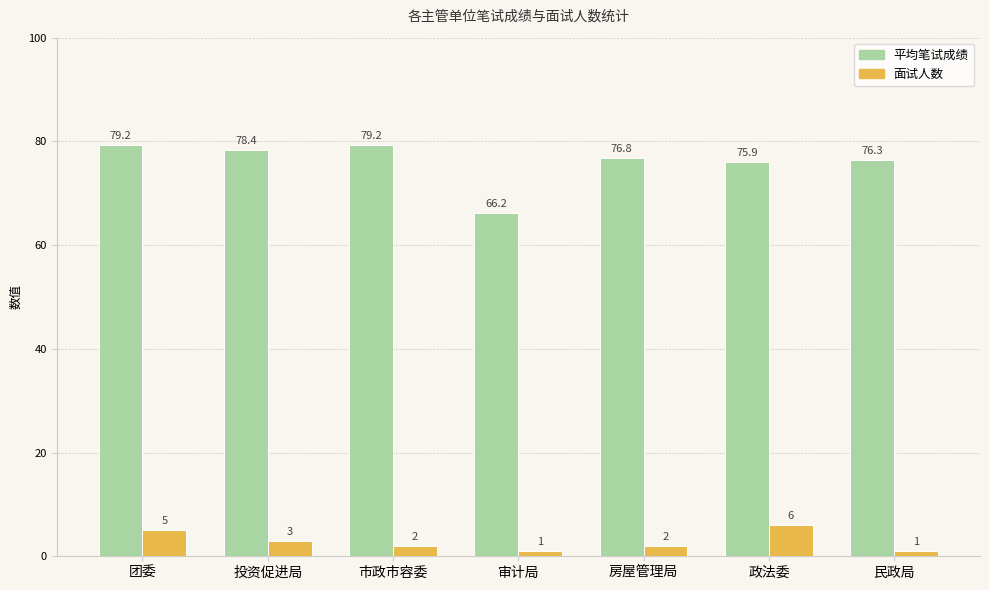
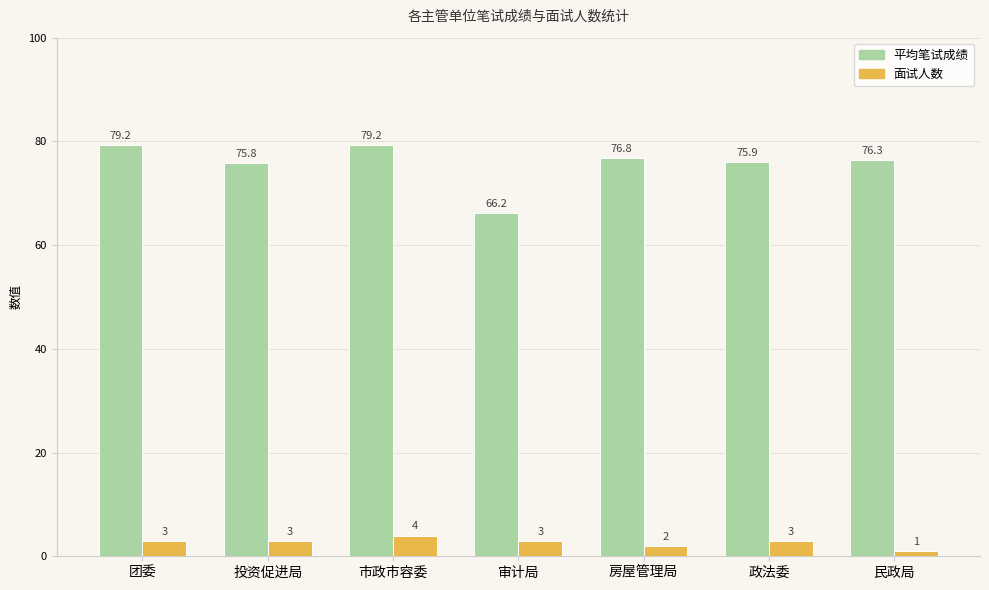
面试人数, 团委: 5 -> 3
平均笔试成绩, 投资促进局: 78.4 -> 75.8
面试人数, 市政市容委: 2 -> 4
面试人数, 审计局: 1 -> 3
面试人数, 政法委: 6 -> 3
